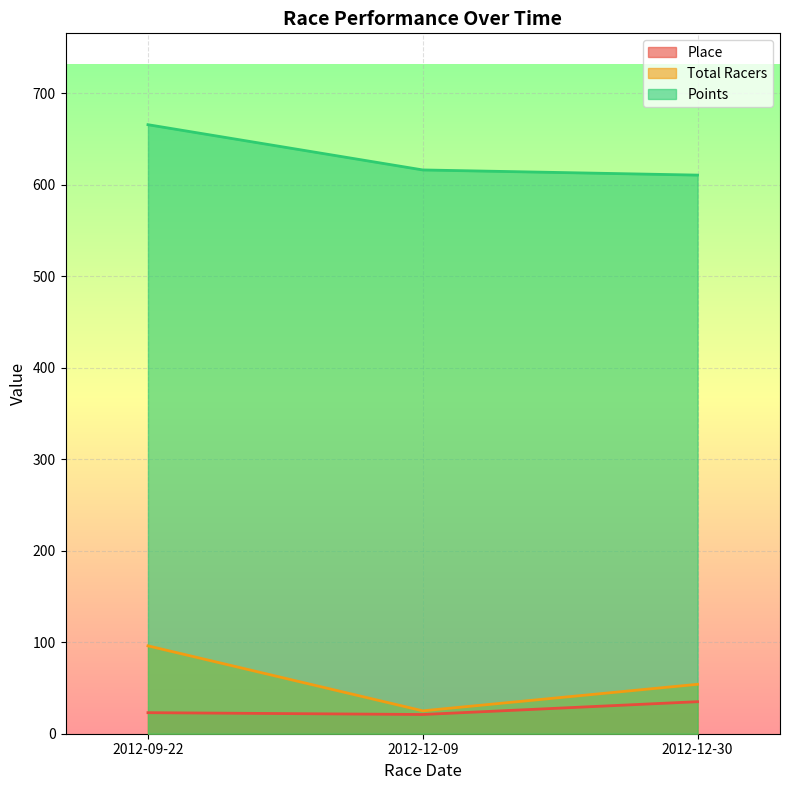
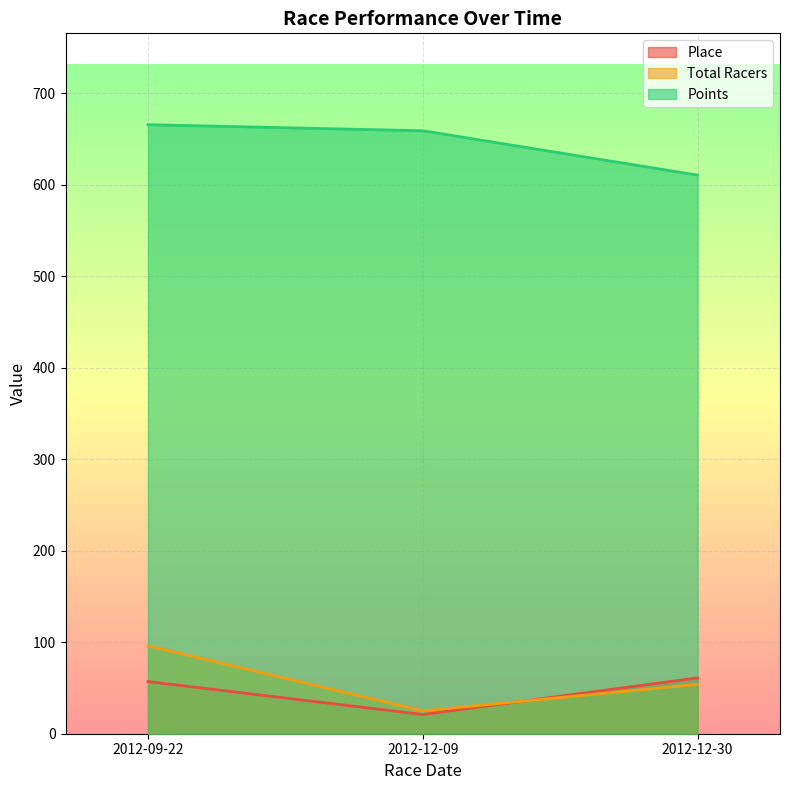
Place, 2012-09-22: 20 -> 60
Points, 2012-12-09: 620 -> 660
Place, 2012-12-30: 40 -> 60
